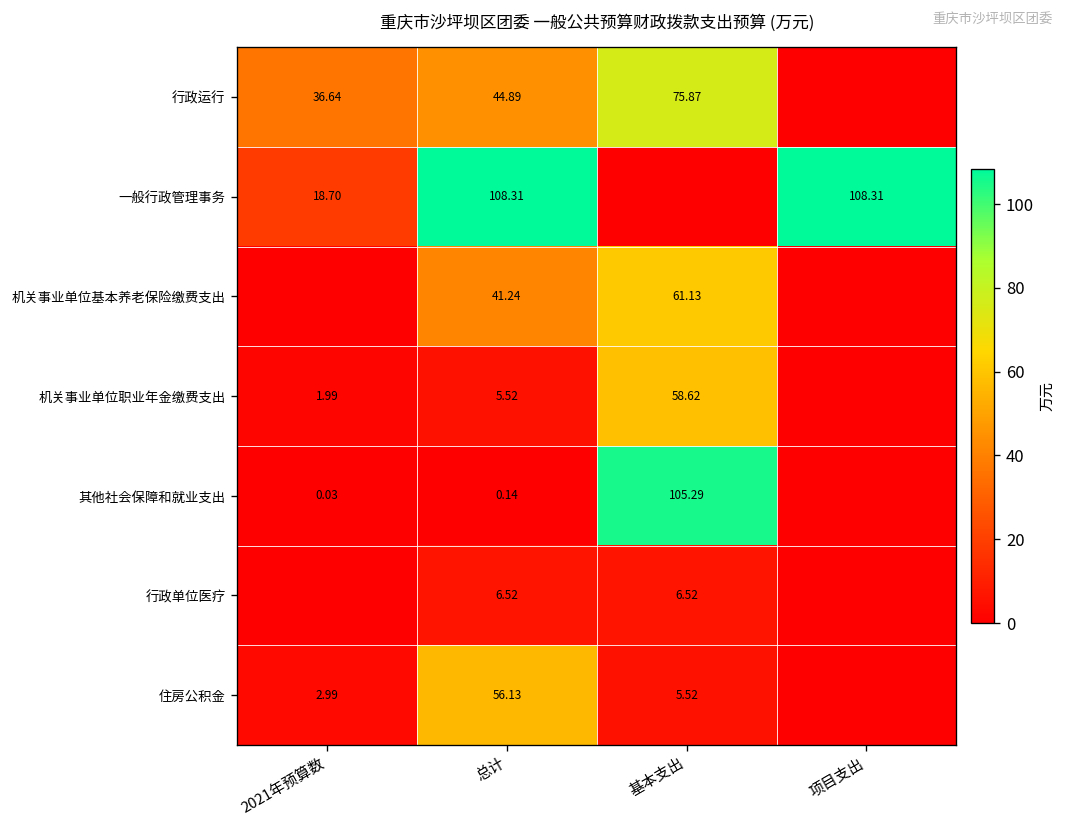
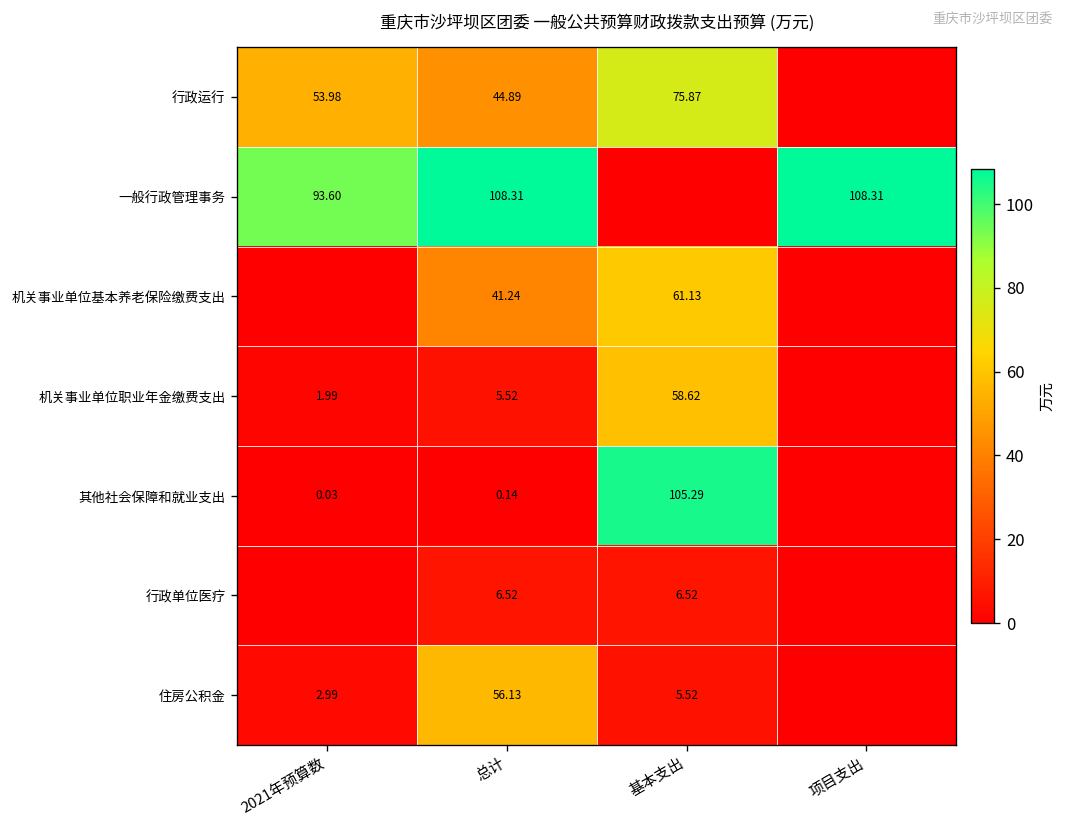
行政运行, 2021年预算数: 36.64 -> 53.98
一般行政管理事务, 2021年预算数: 18.70 -> 93.60
